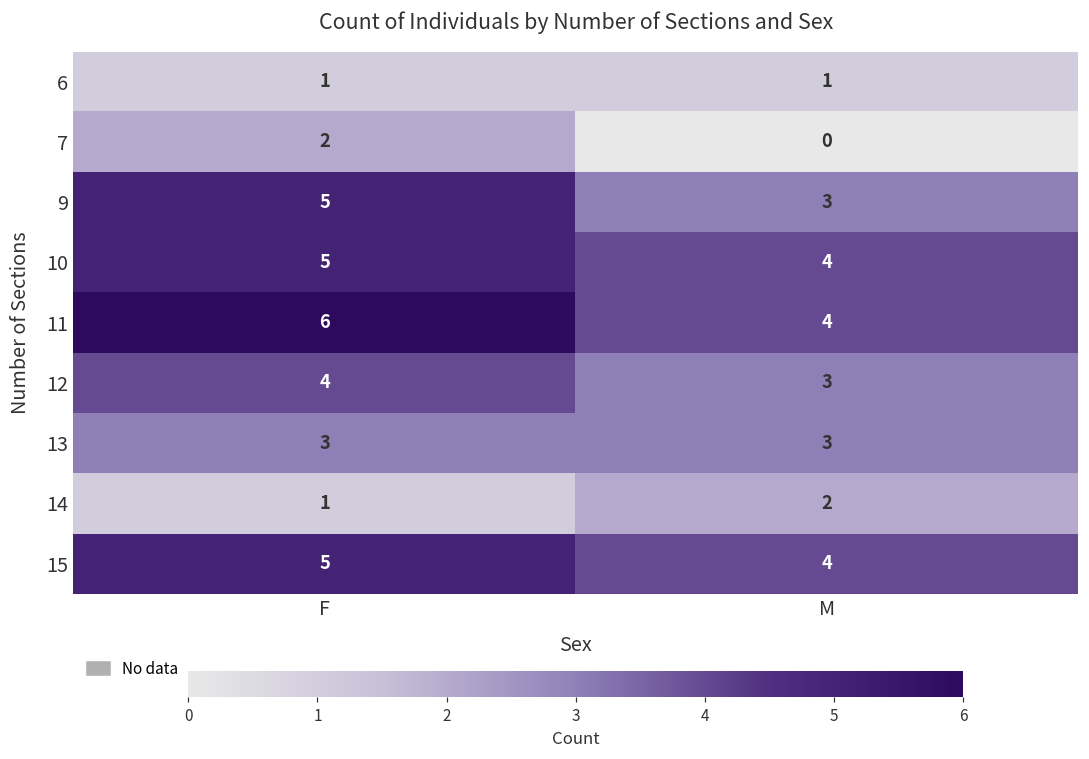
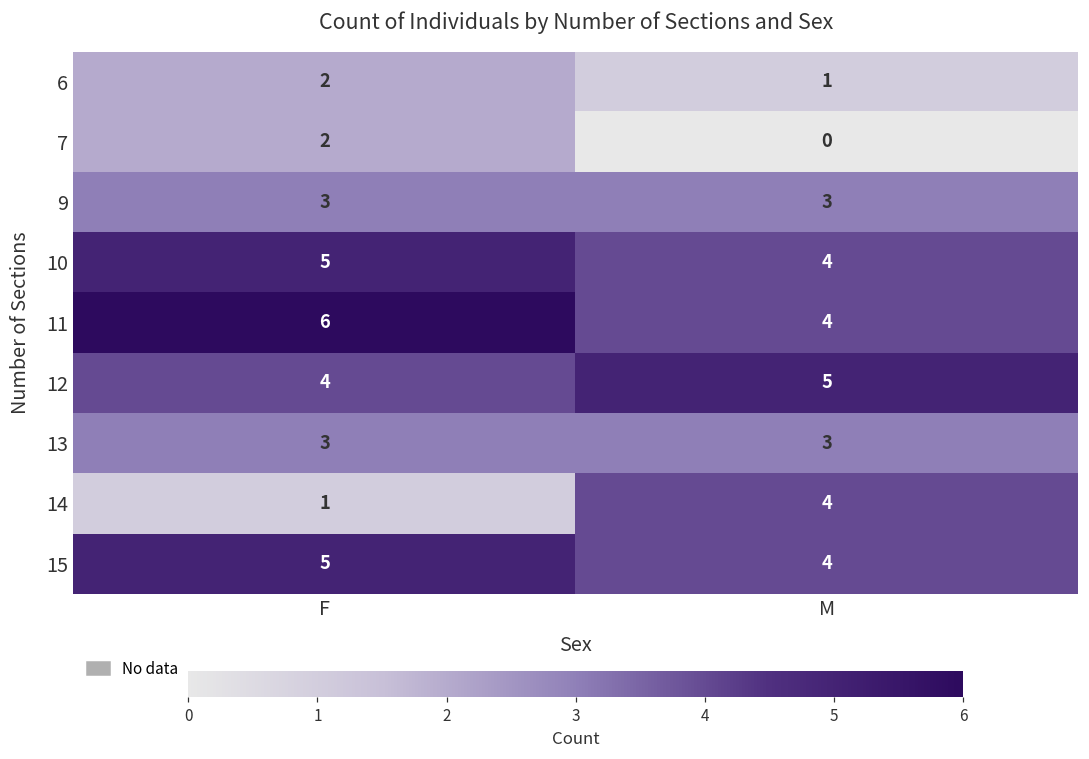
6, F: 1 -> 2
9, F: 5 -> 3
12, M: 3 -> 5
14, M: 2 -> 4
